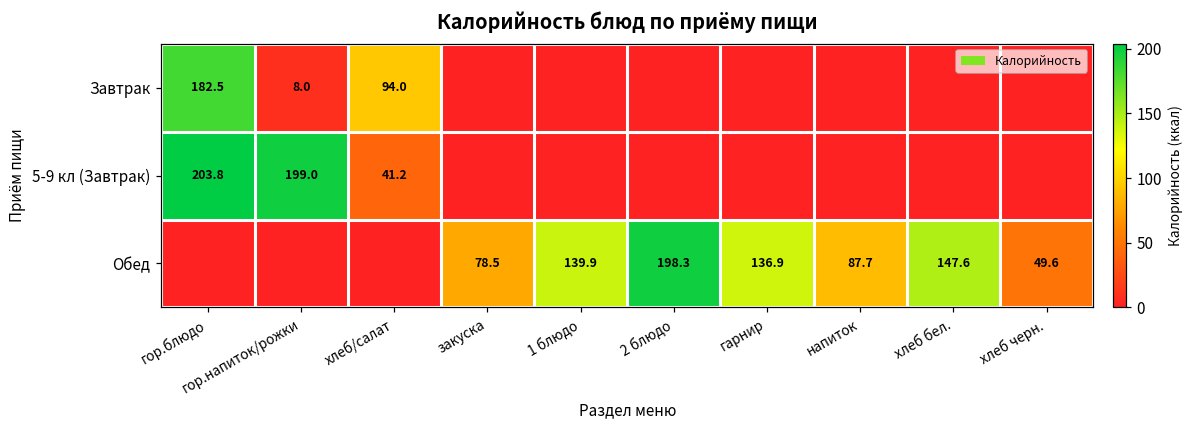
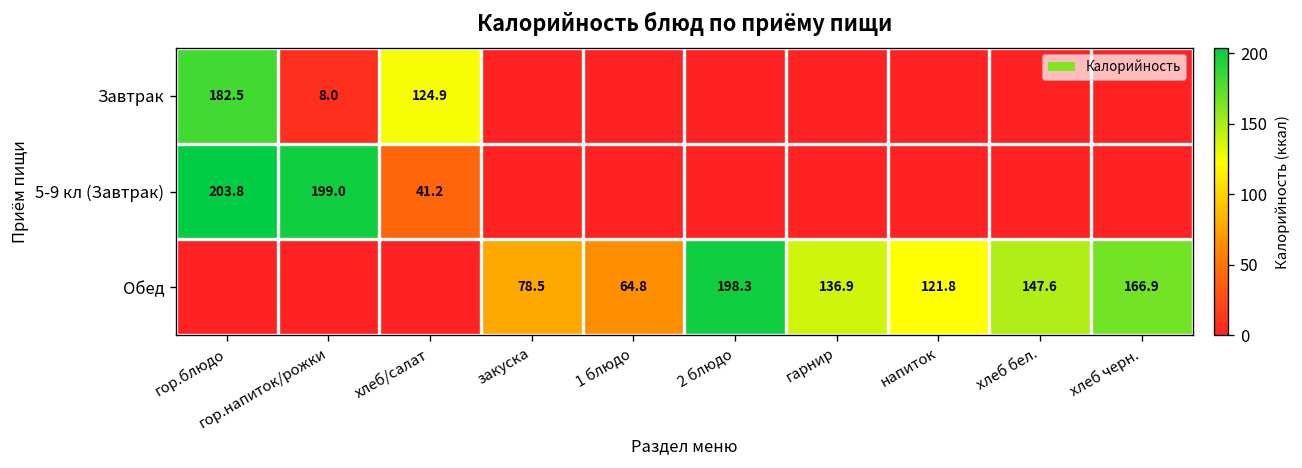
Завтрак, хлеб/салат: 94.0 -> 124.9
Обед, 1 блюдо: 139.9 -> 64.8
Обед, напиток: 87.7 -> 121.8
Обед, хлеб черн.: 49.6 -> 166.9
